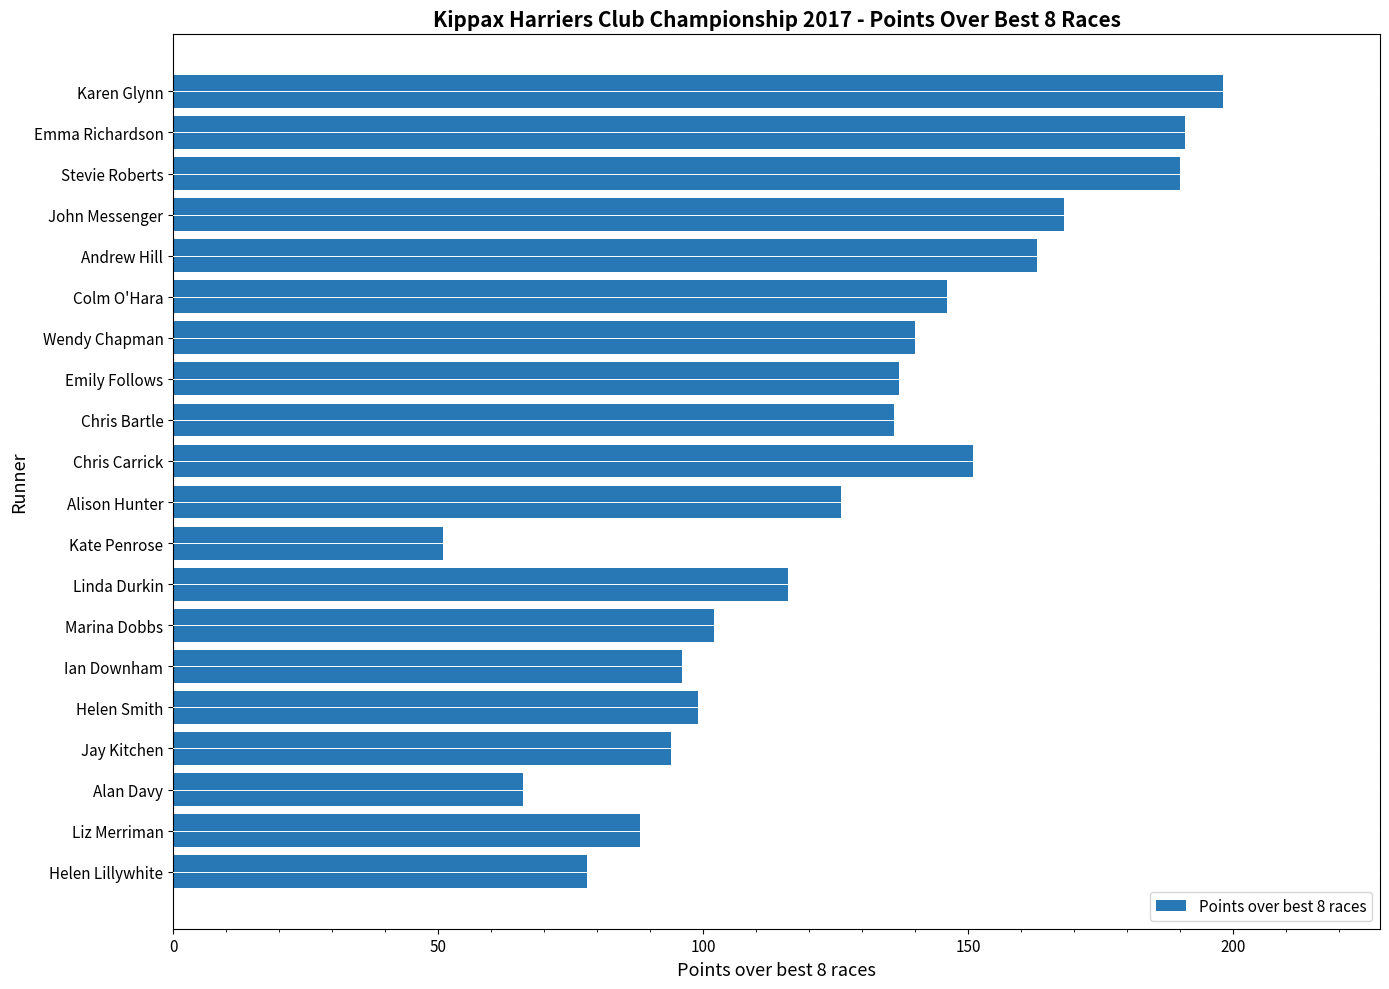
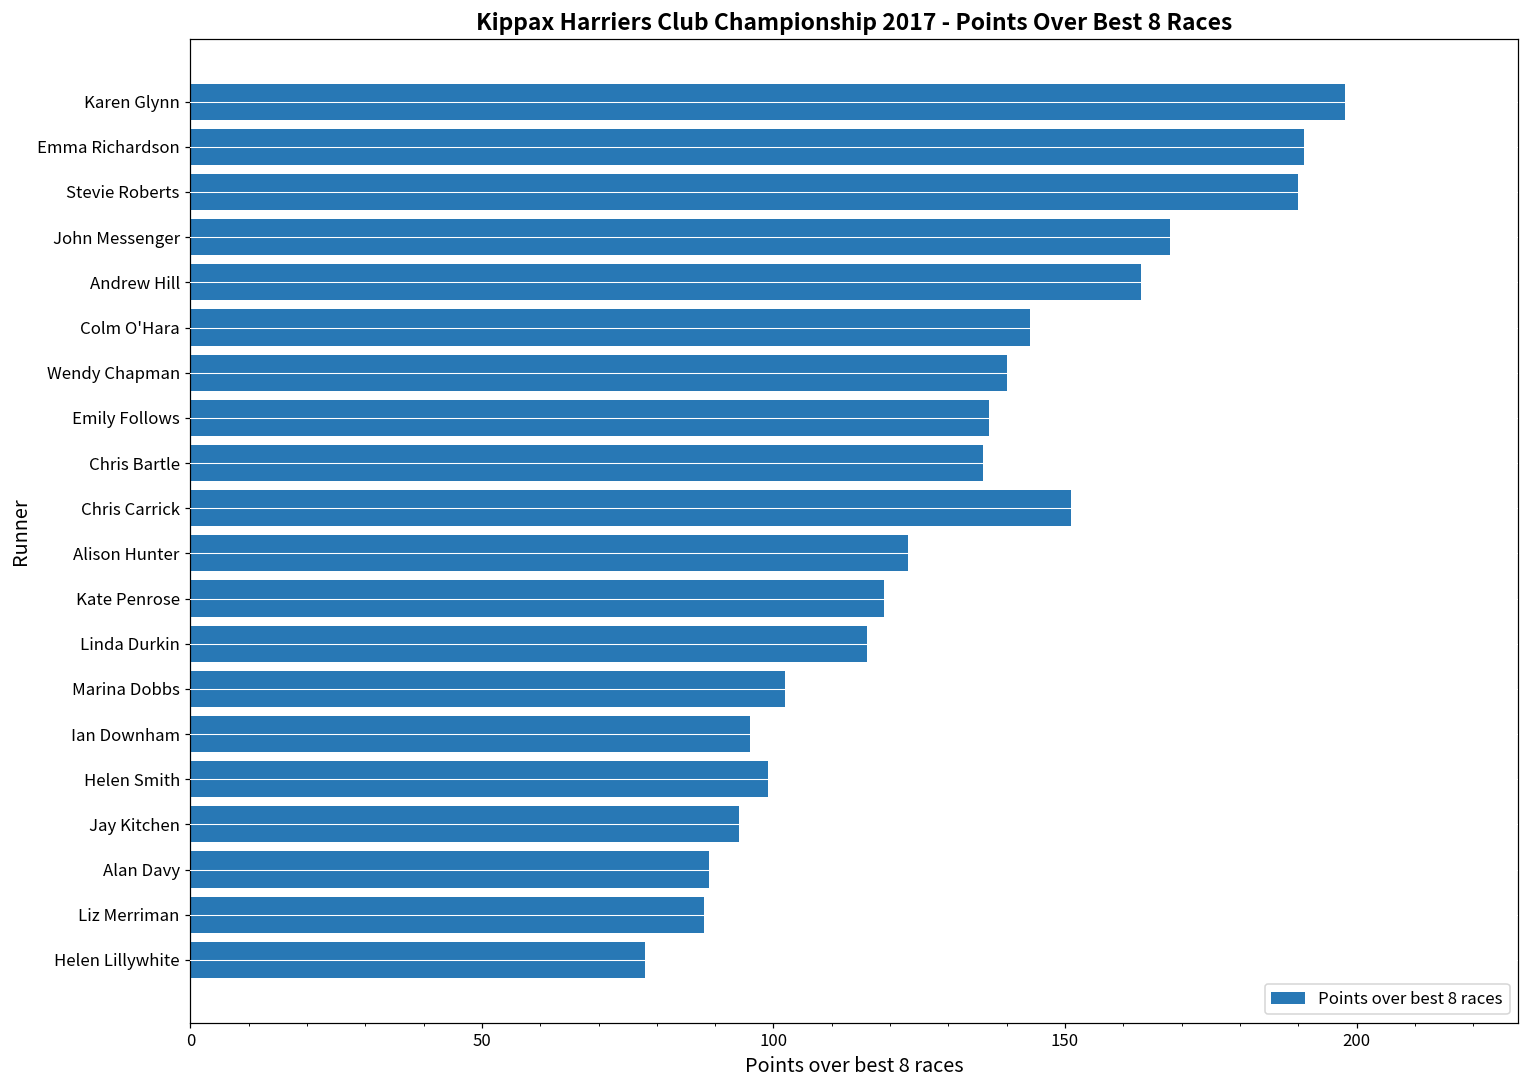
Colm O'Hara: 146 -> 144
Alison Hunter: 126 -> 123
Kate Penrose: 51 -> 119
Alan Davy: 66 -> 89
